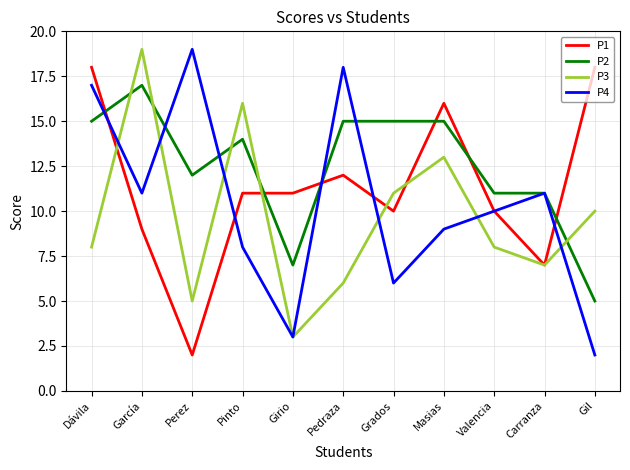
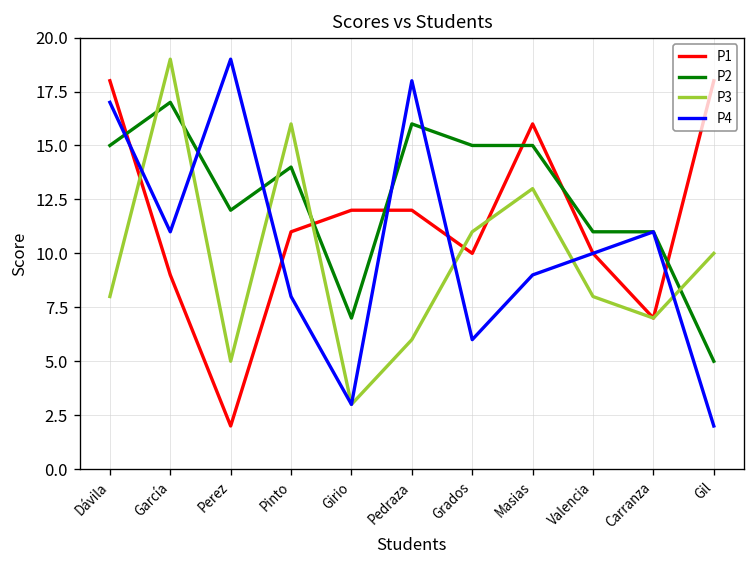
P1, Girio: 11 -> 12
P2, Pedraza: 15 -> 16
